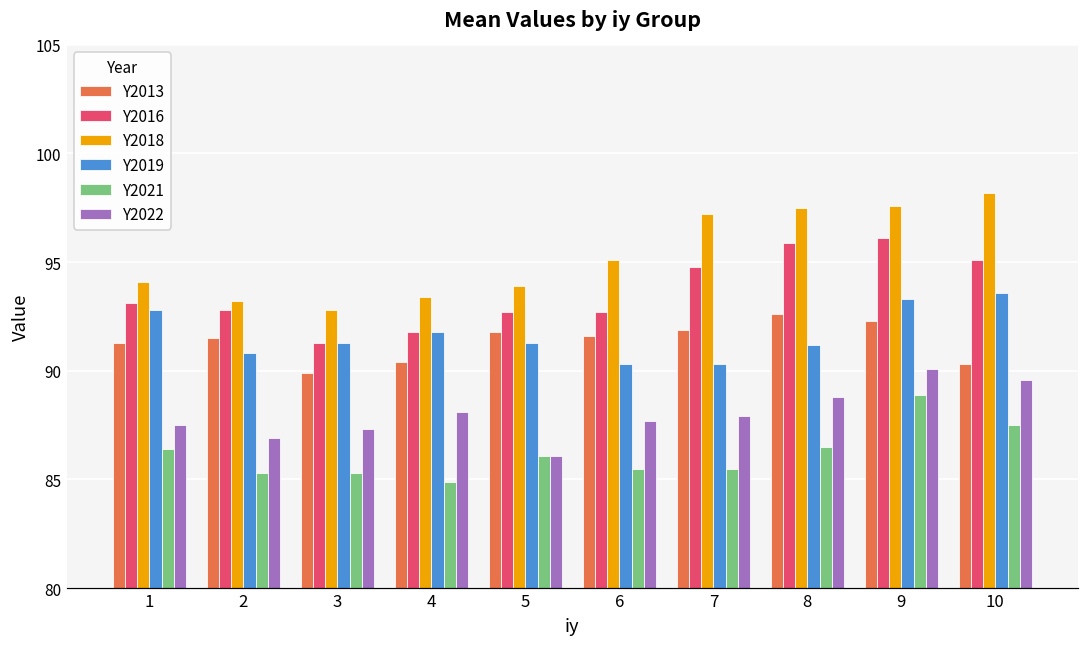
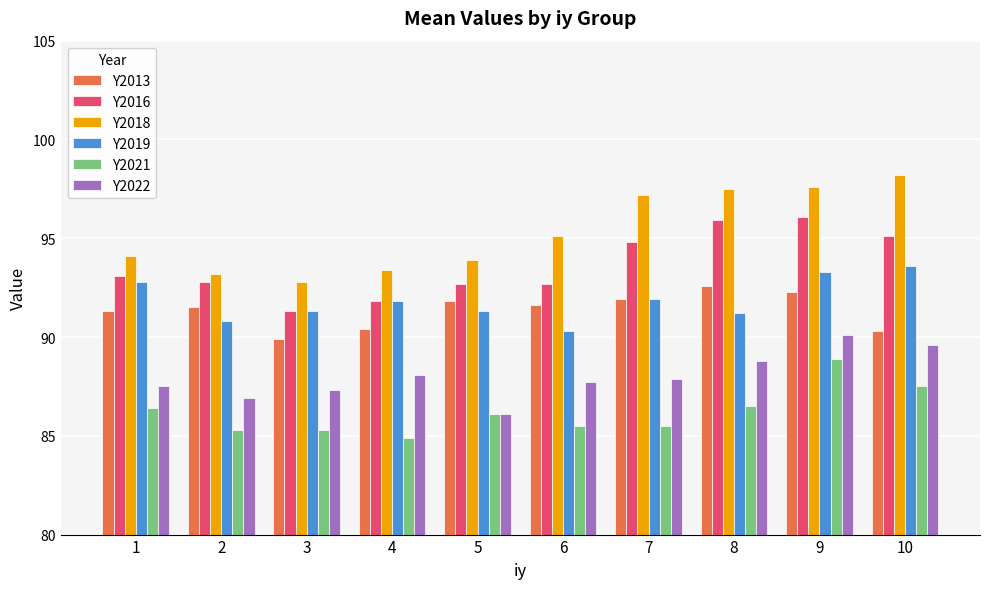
Y2019, 7: 90.3 -> 91.9
